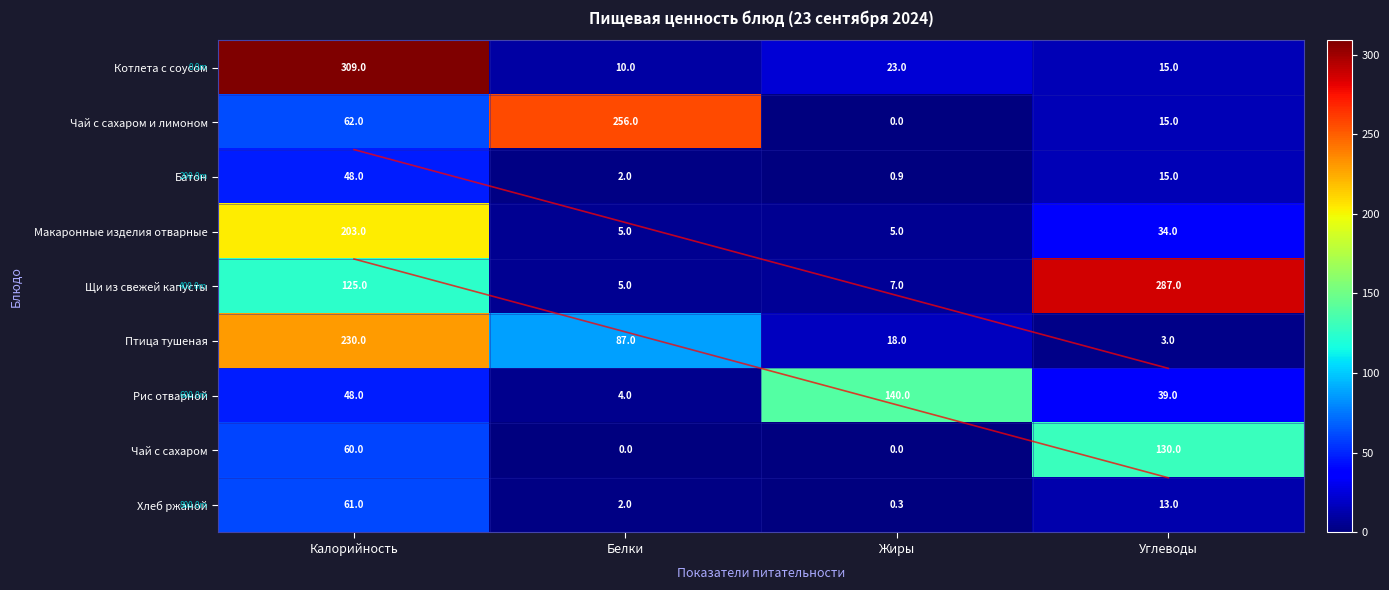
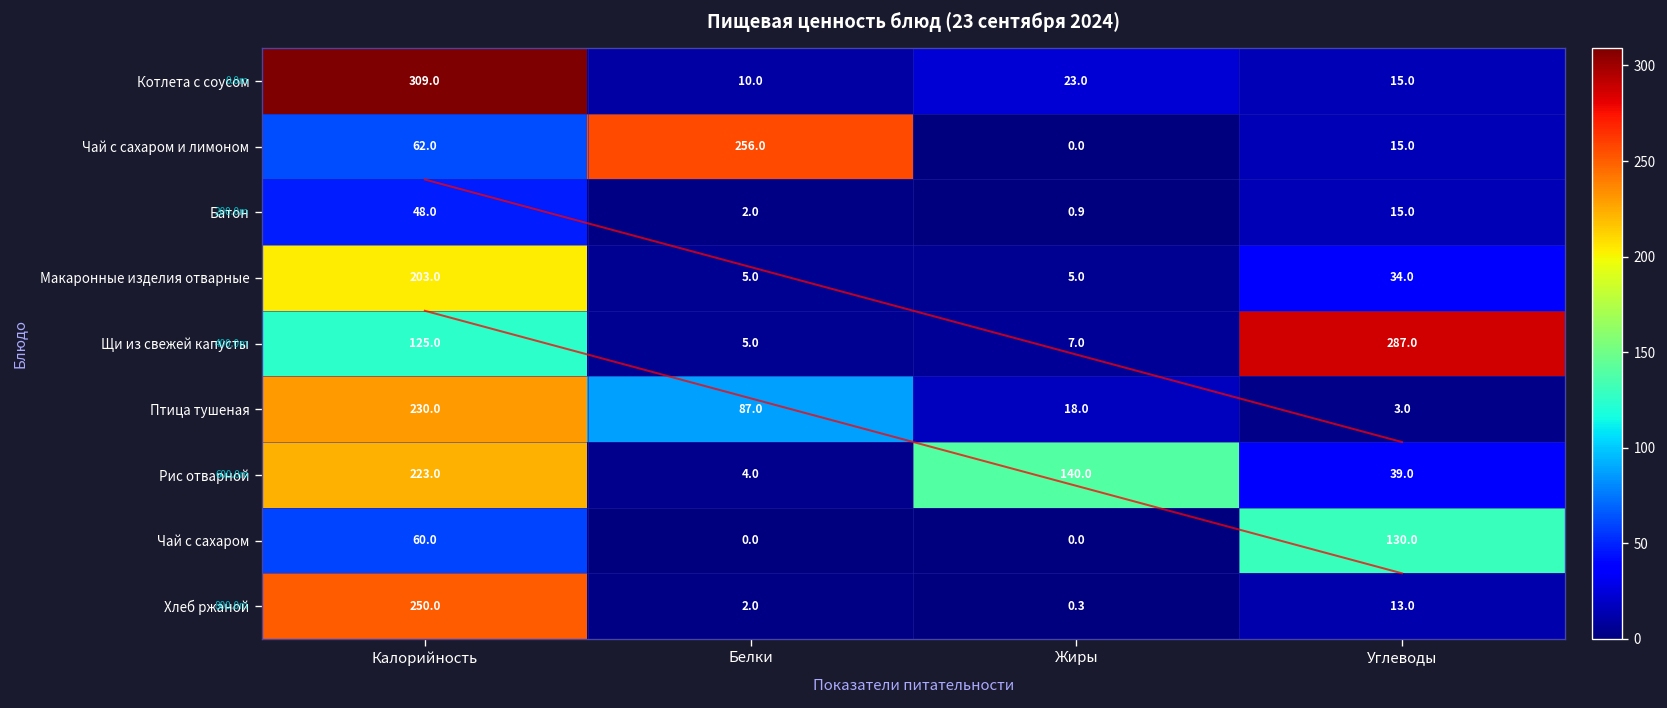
Рис отварной, Калорийность: 48.0 -> 223.0
Хлеб ржаной, Калорийность: 61.0 -> 250.0
